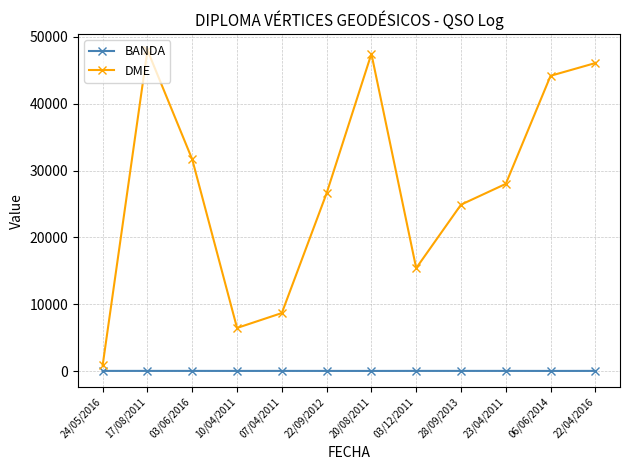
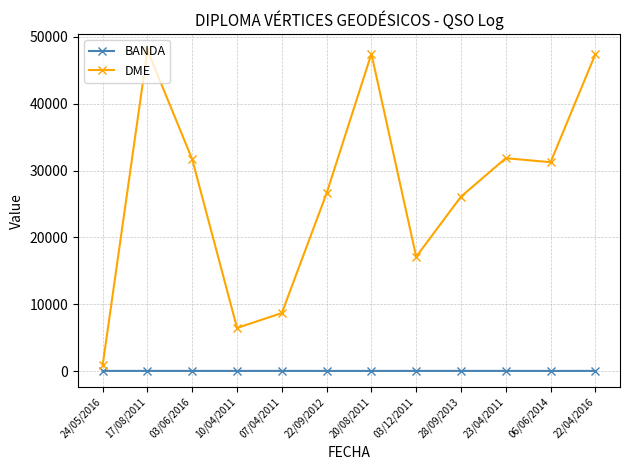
DME, 03/12/2011: 15000 -> 17000
DME, 28/09/2013: 25000 -> 26000
DME, 23/04/2011: 28000 -> 32000
DME, 06/06/2014: 44000 -> 31000
DME, 22/04/2016: 46000 -> 47000
